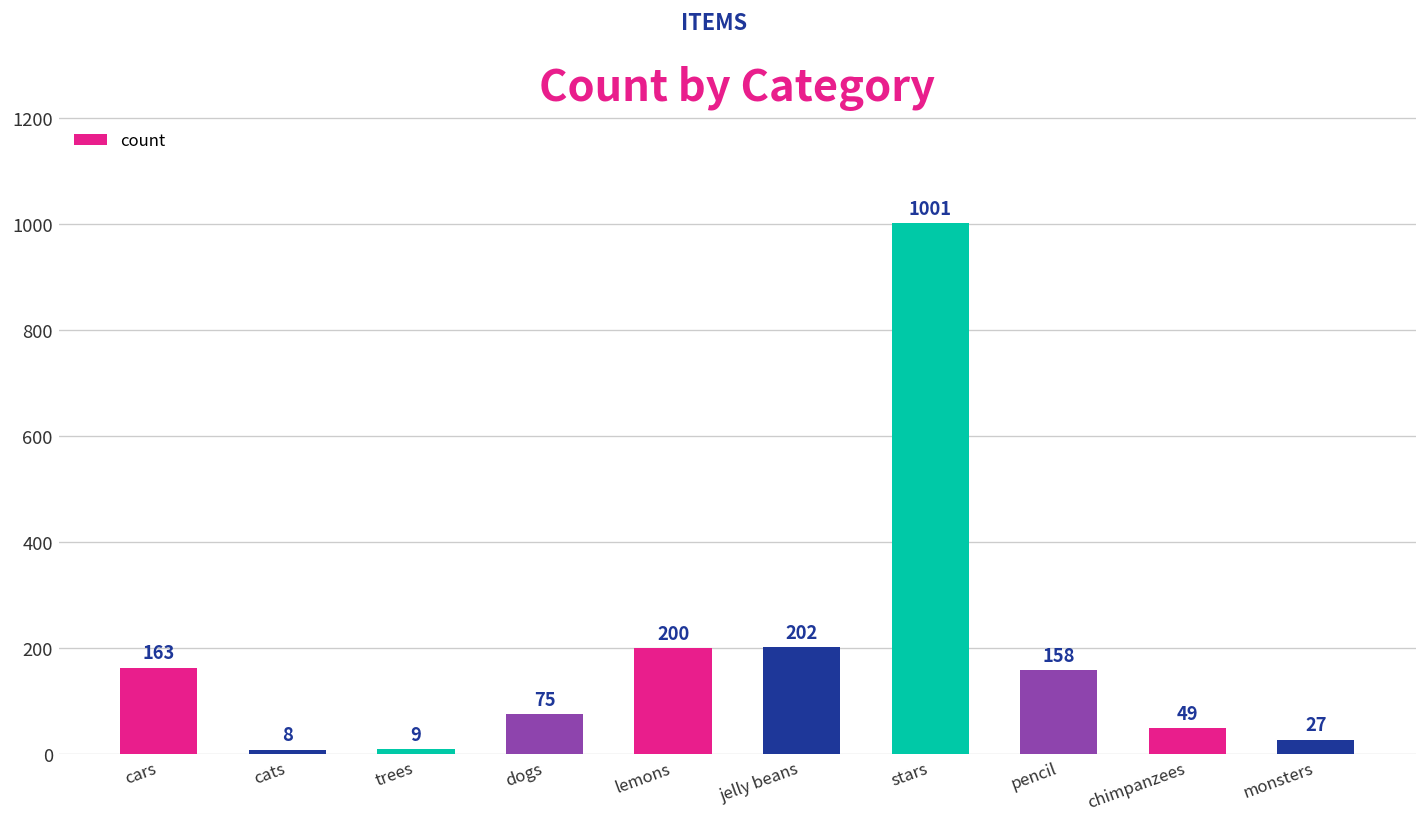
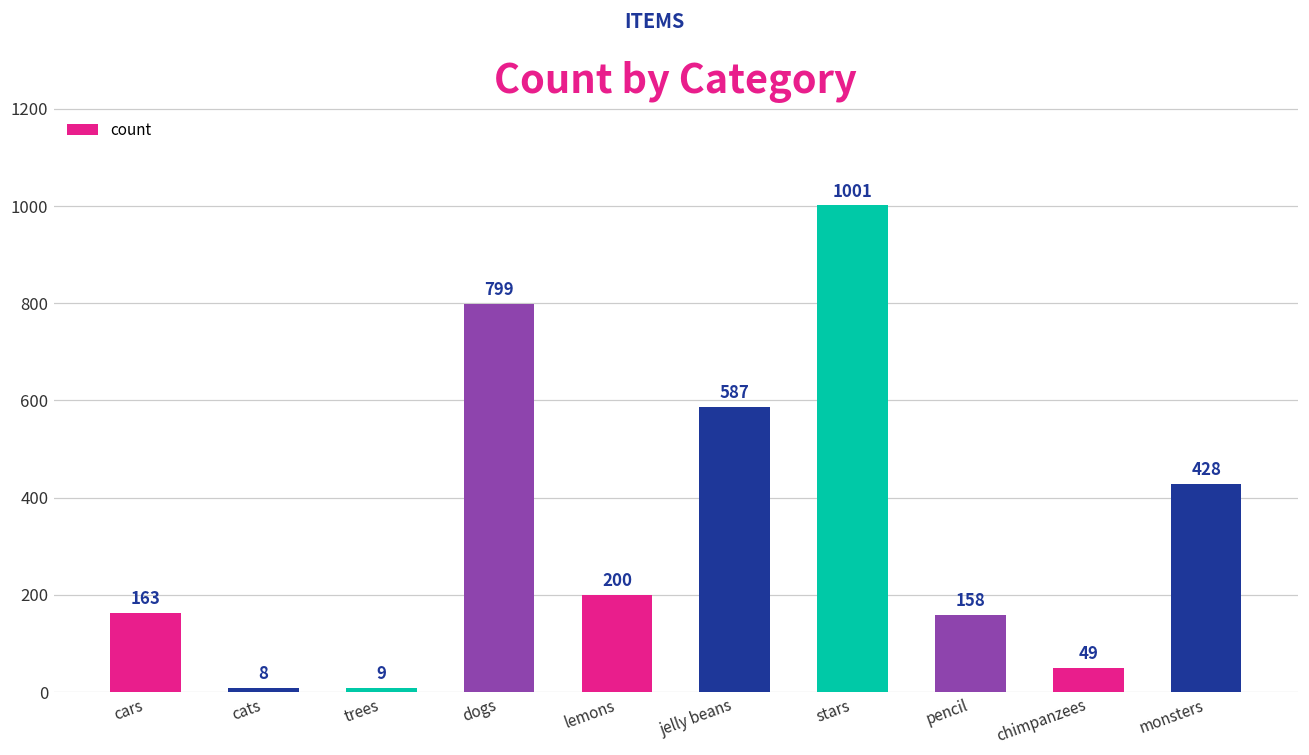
dogs: 75 -> 799
jelly beans: 202 -> 587
monsters: 27 -> 428
